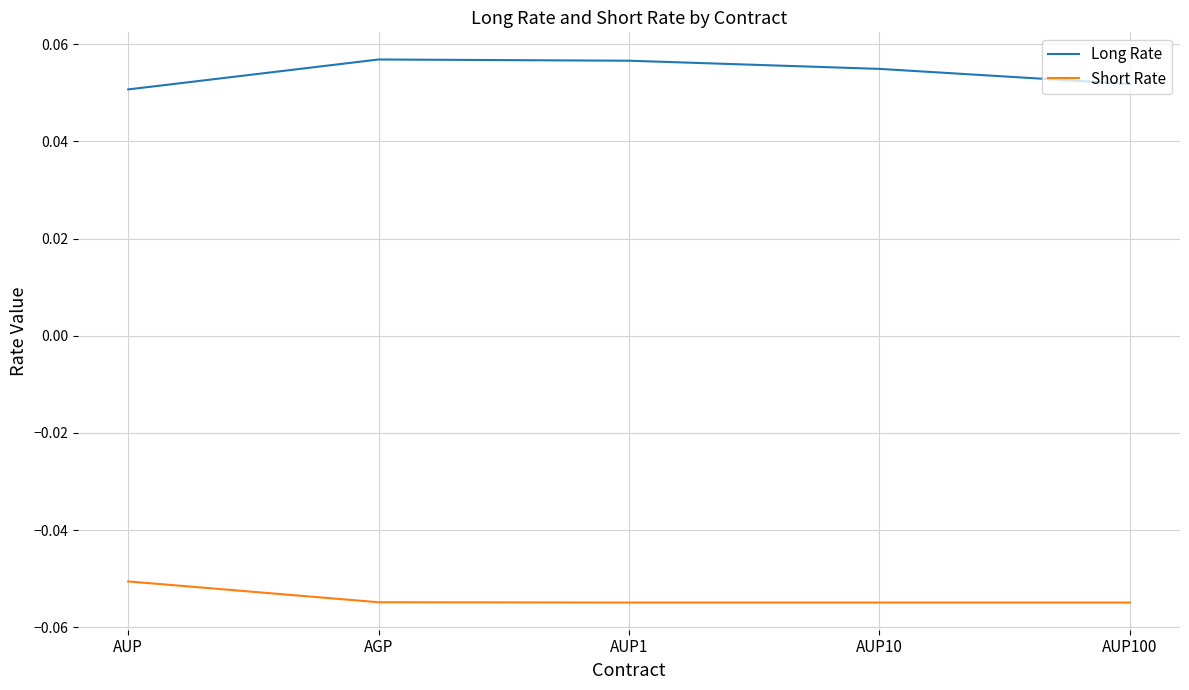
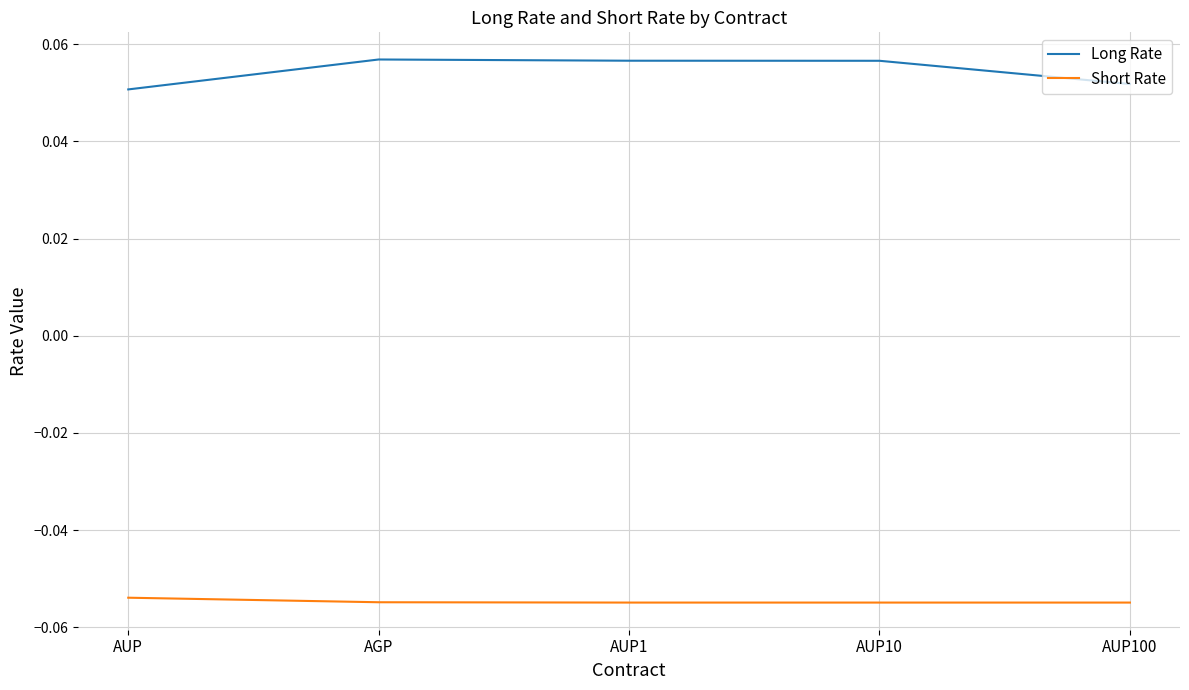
Short Rate, AUP: -0.051 -> -0.054
Long Rate, AUP10: 0.055 -> 0.057
